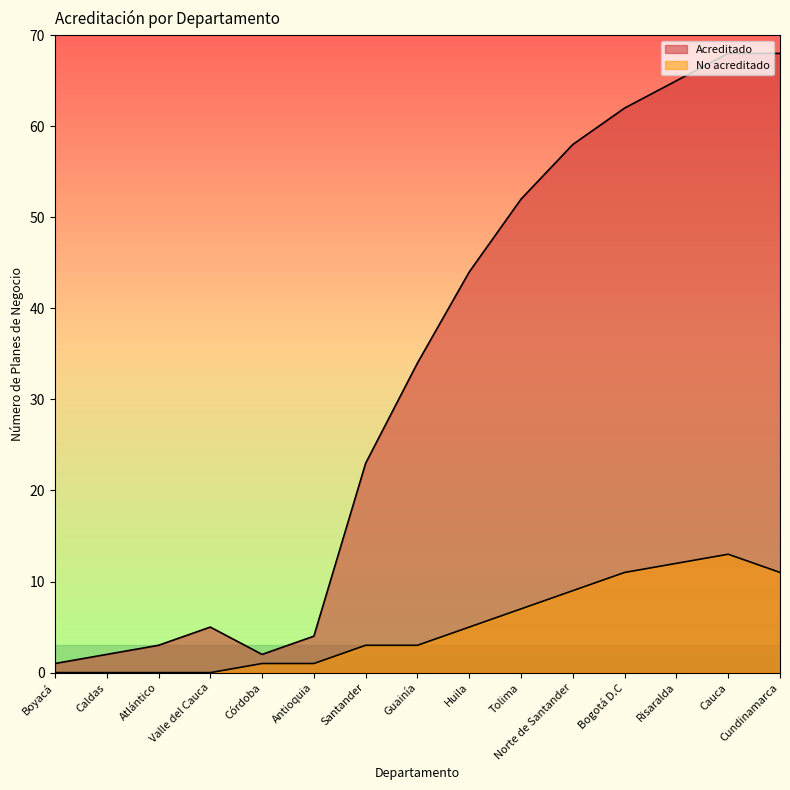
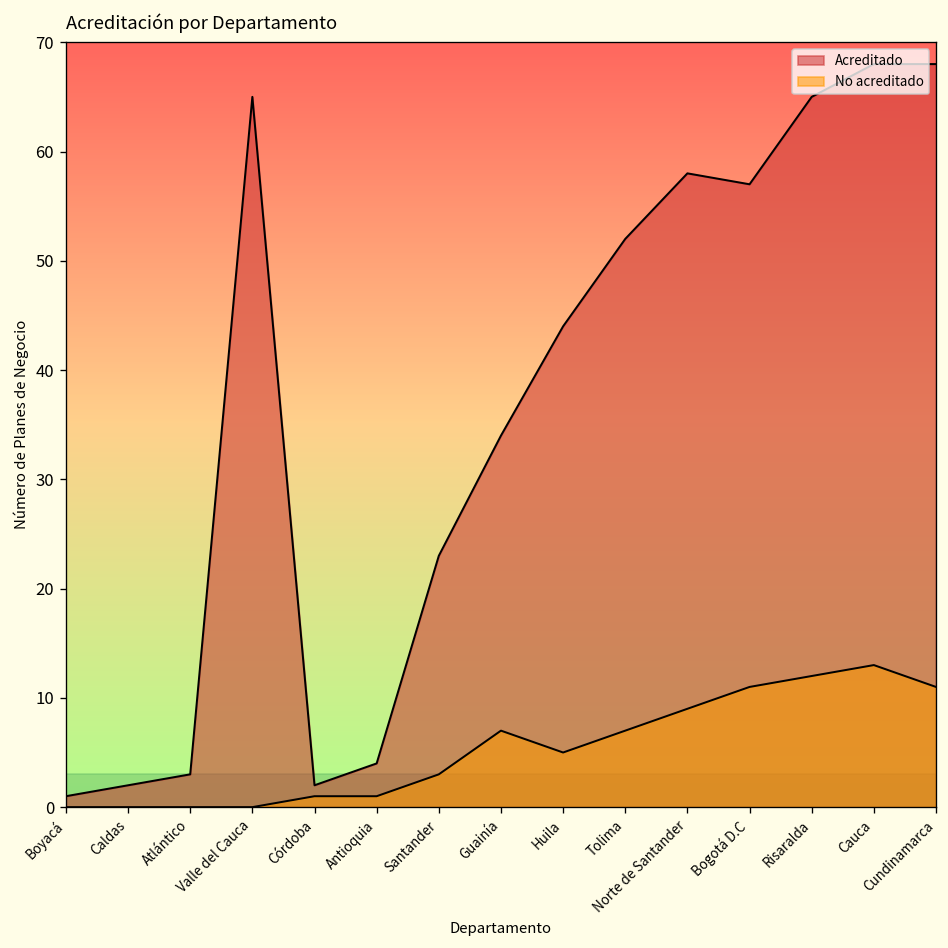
Acreditado, Valle del Cauca: 5 -> 65
No acreditado, Guainía: 3 -> 7
Acreditado, Bogotá D.C: 62 -> 57
